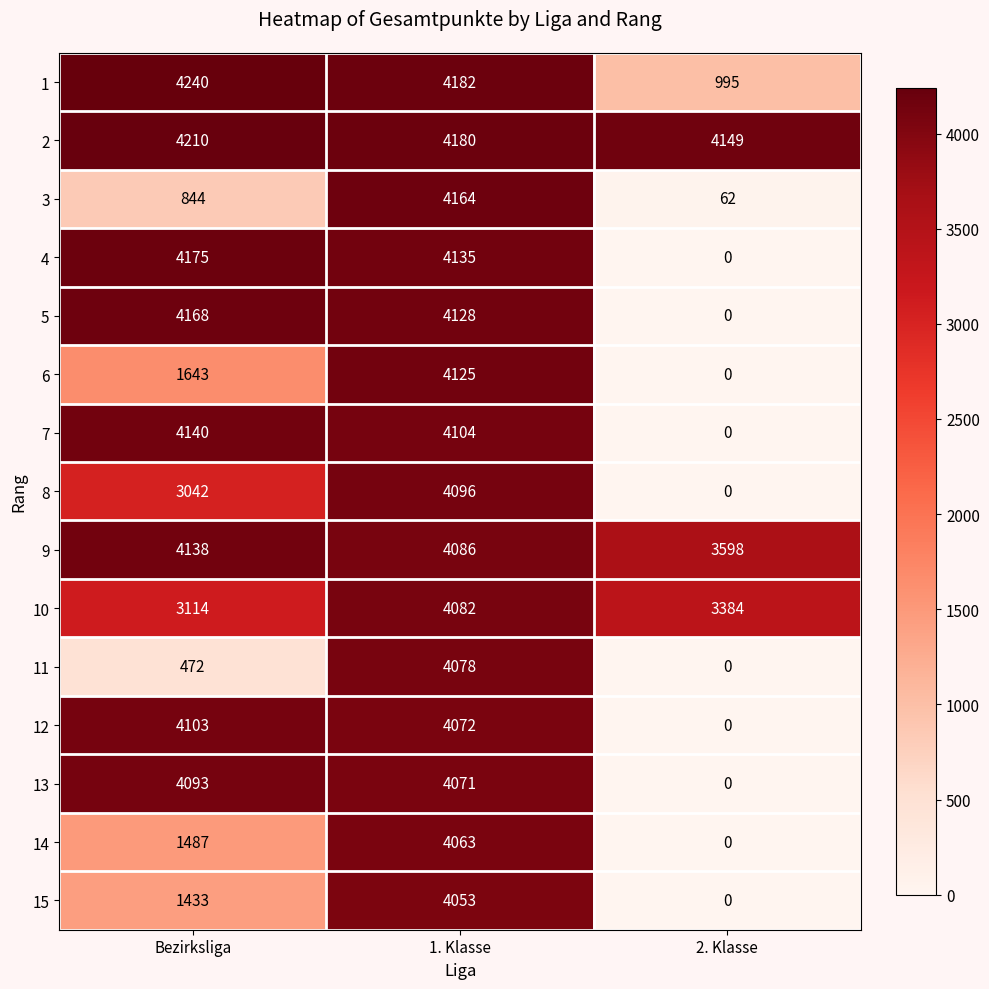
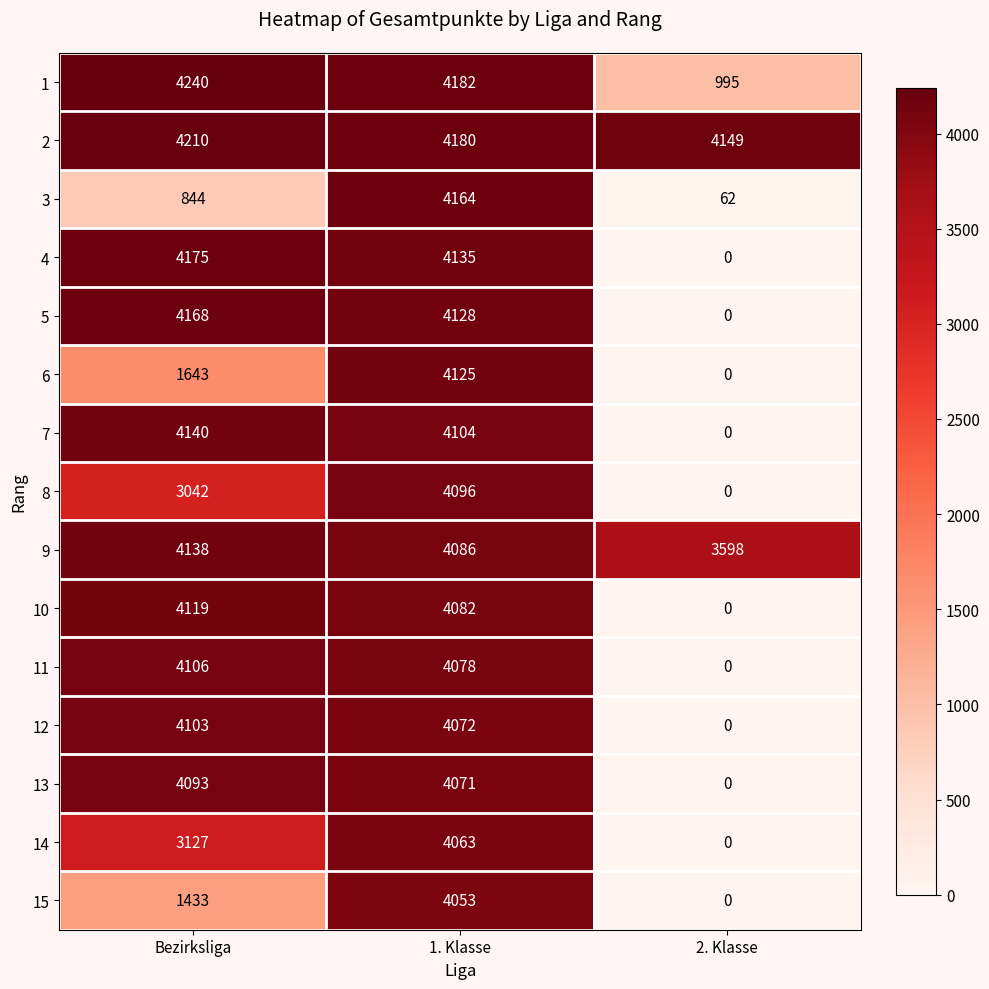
10, Bezirksliga: 3114 -> 4119
10, 2. Klasse: 3384 -> 0
11, Bezirksliga: 472 -> 4106
14, Bezirksliga: 1487 -> 3127
